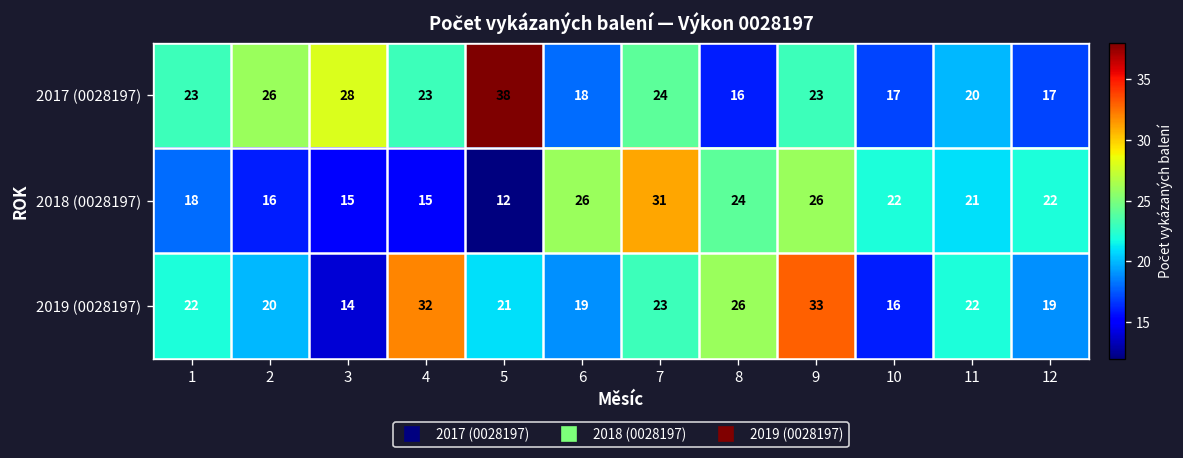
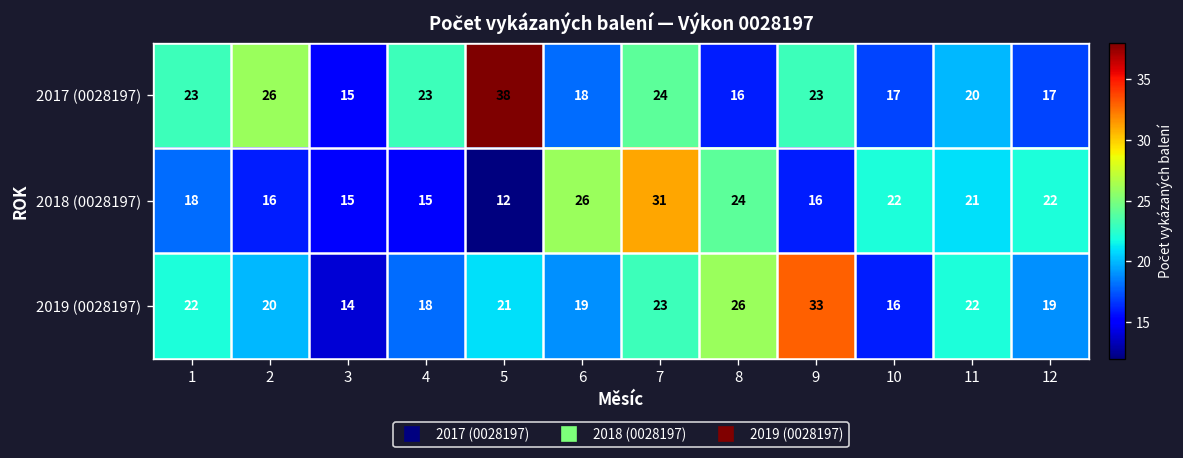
2017 (0028197), 3: 28 -> 15
2018 (0028197), 9: 26 -> 16
2019 (0028197), 4: 32 -> 18
